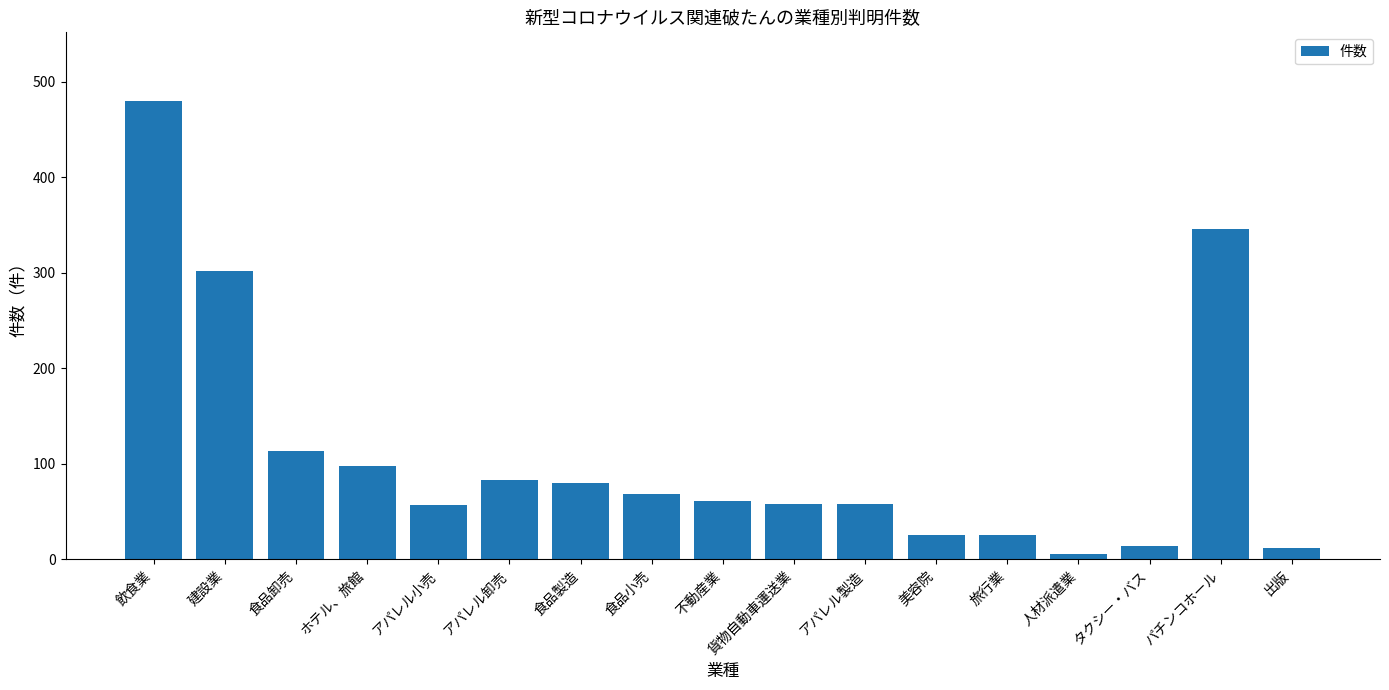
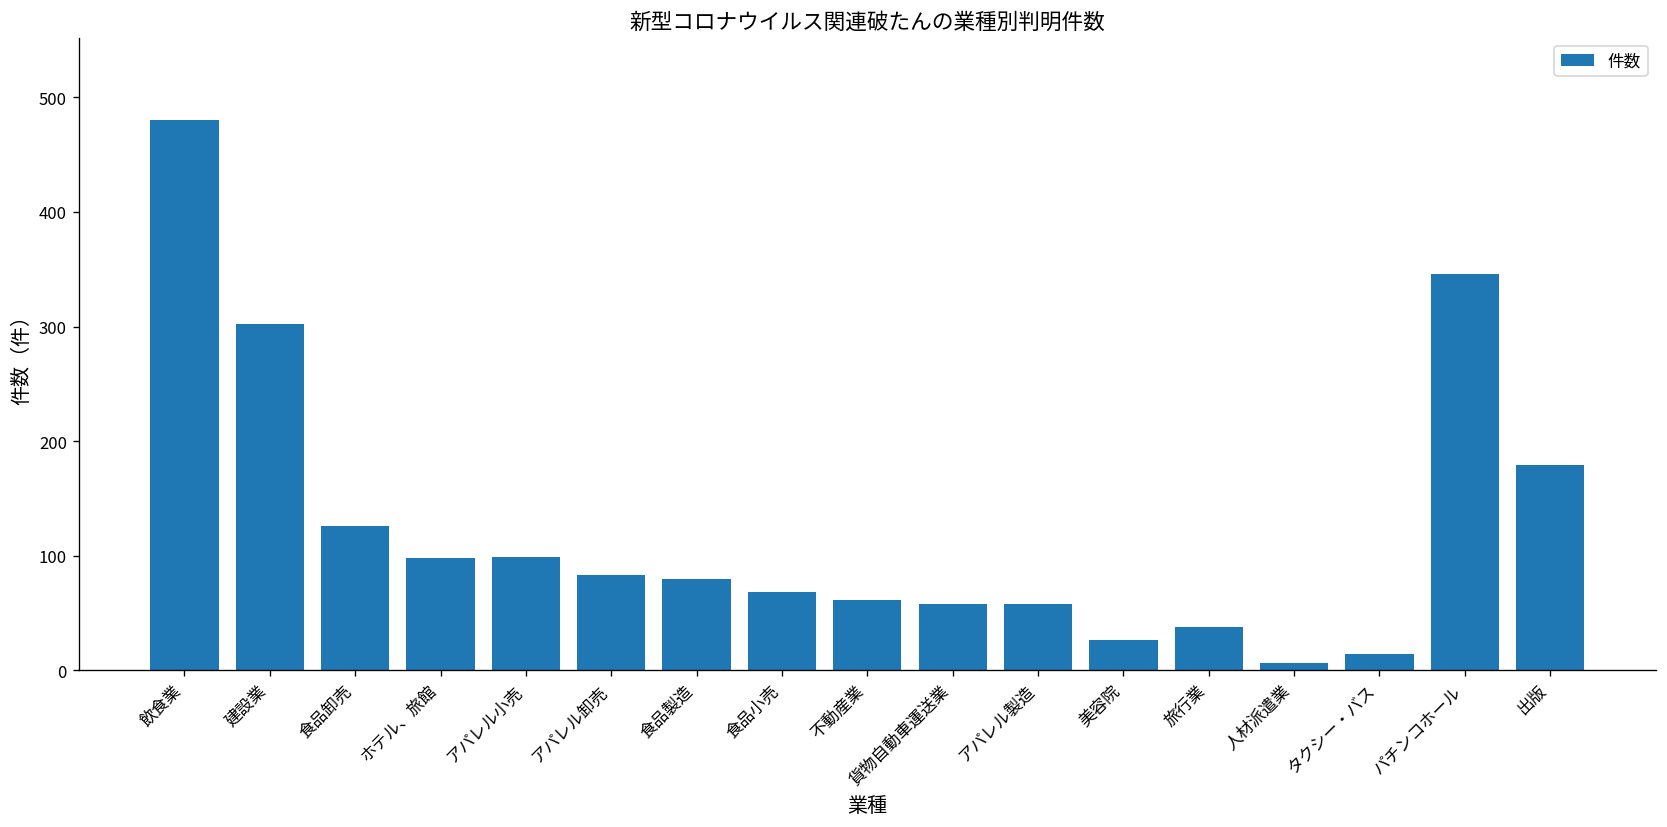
食品卸売: 110 -> 130
アパレル小売: 60 -> 100
旅行業: 30 -> 40
出版: 10 -> 180
